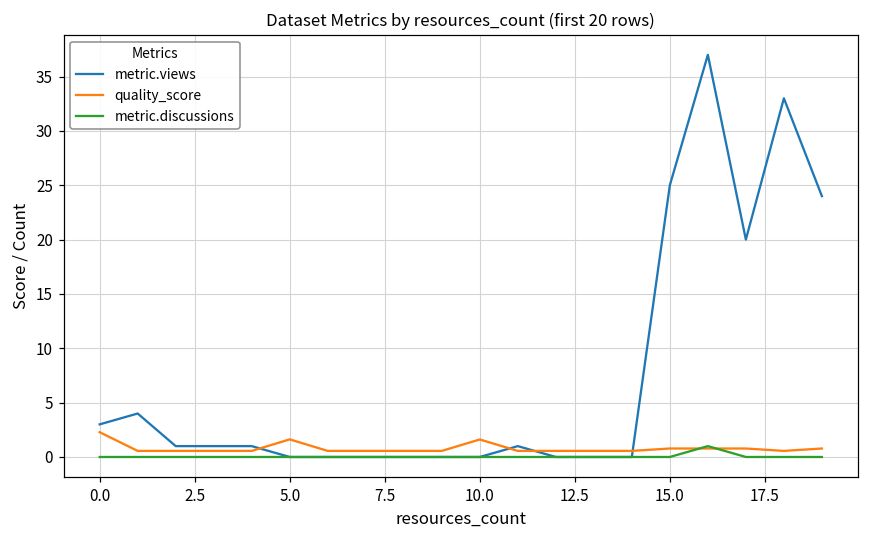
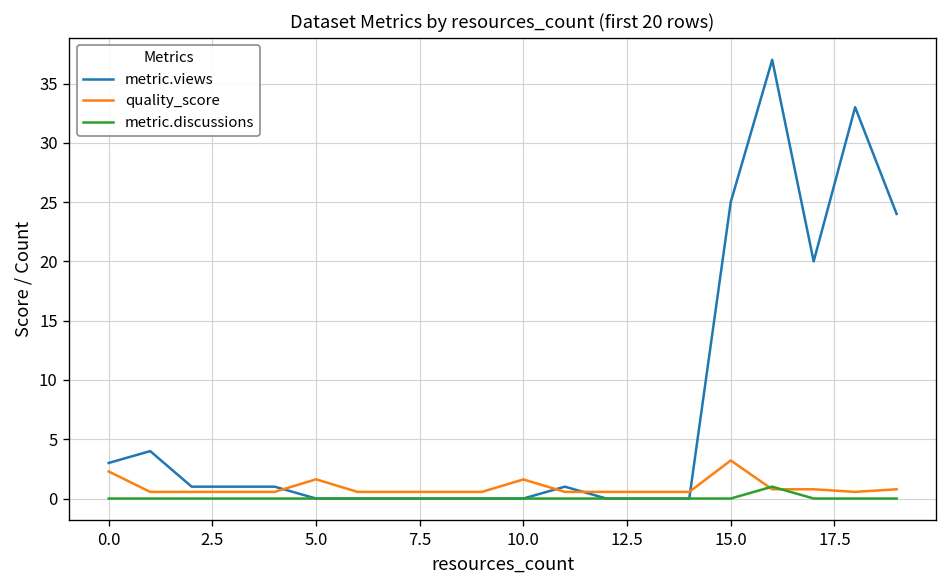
quality_score, 15.0: 1 -> 3
